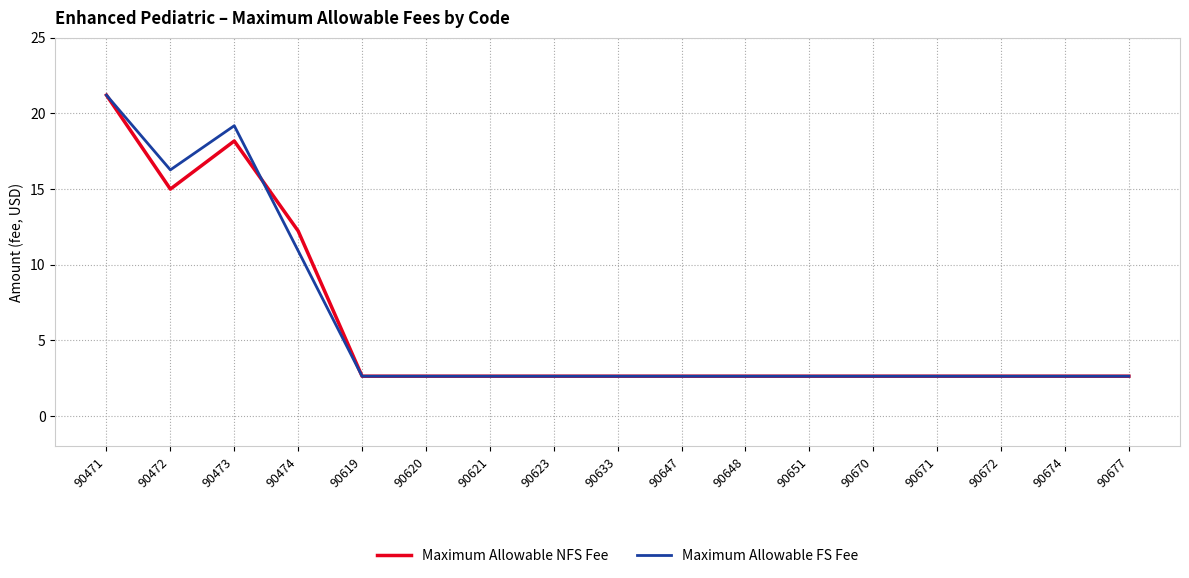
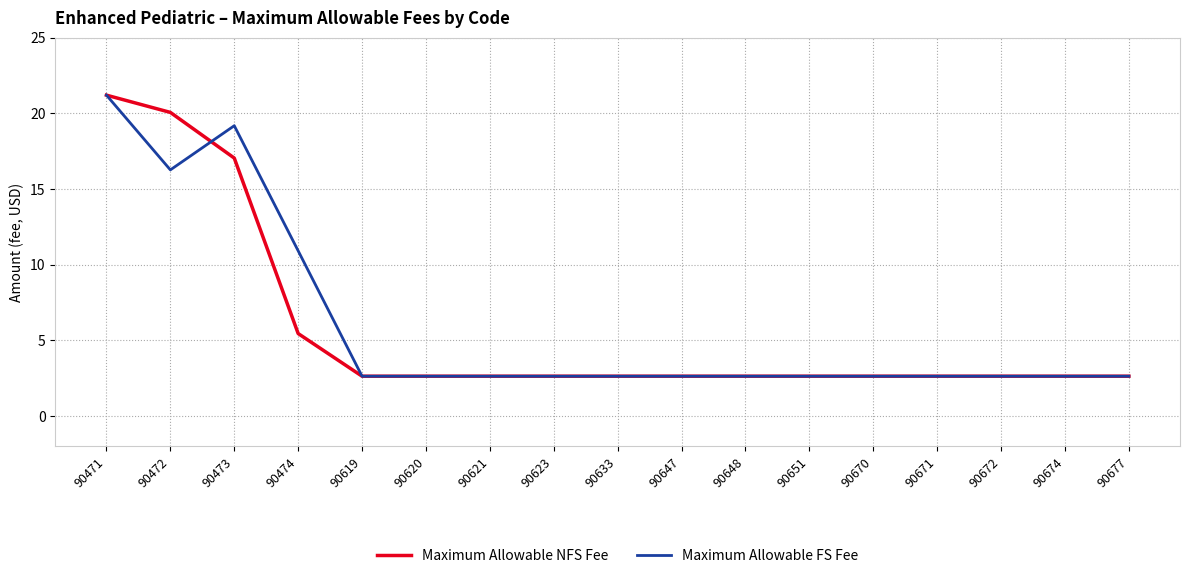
Maximum Allowable NFS Fee, 90472: 15.0 -> 20.1
Maximum Allowable NFS Fee, 90473: 18.2 -> 17.0
Maximum Allowable NFS Fee, 90474: 12.2 -> 5.4
